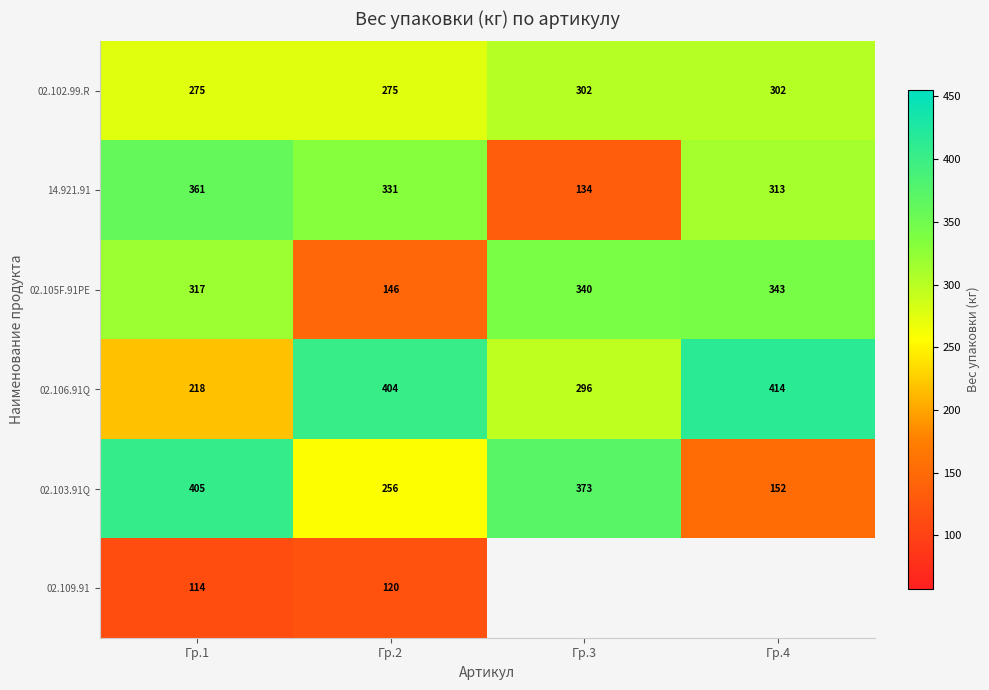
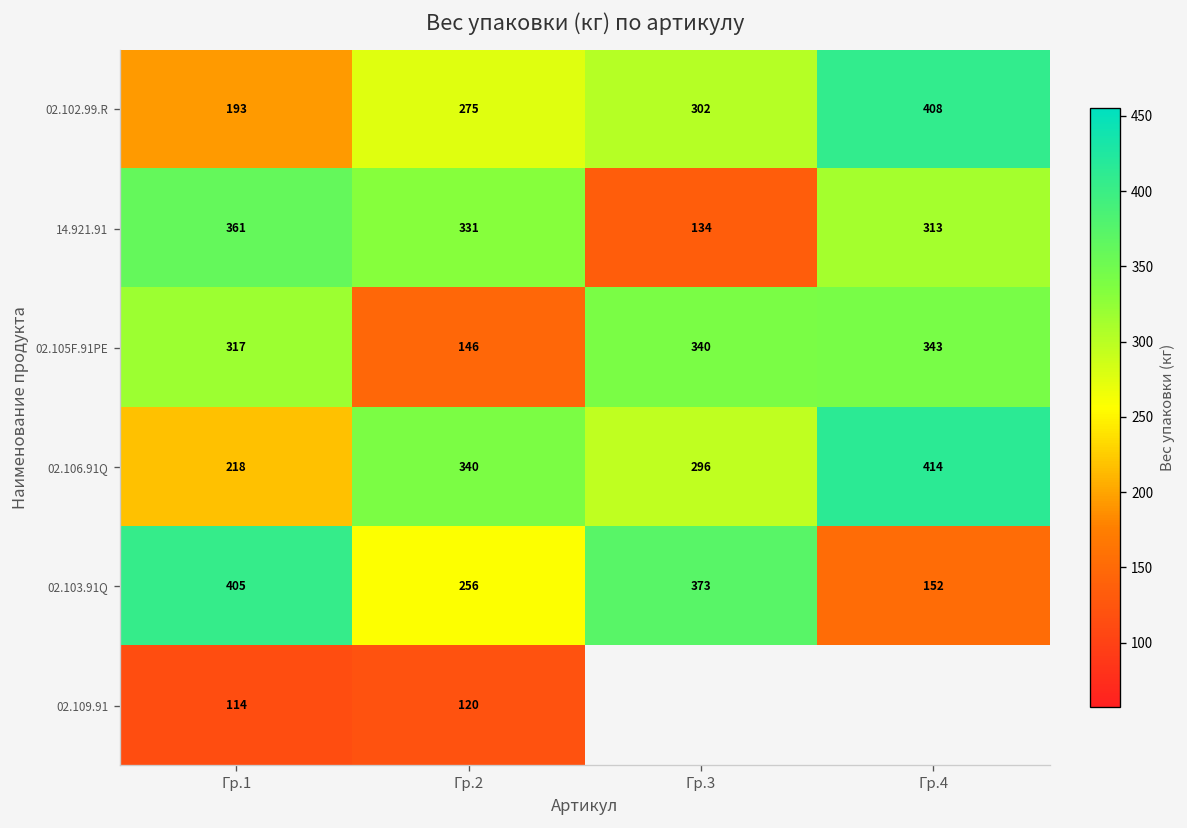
02.102.99.R, Гр.1: 275 -> 193
02.102.99.R, Гр.4: 302 -> 408
02.106.91Q, Гр.2: 404 -> 340
